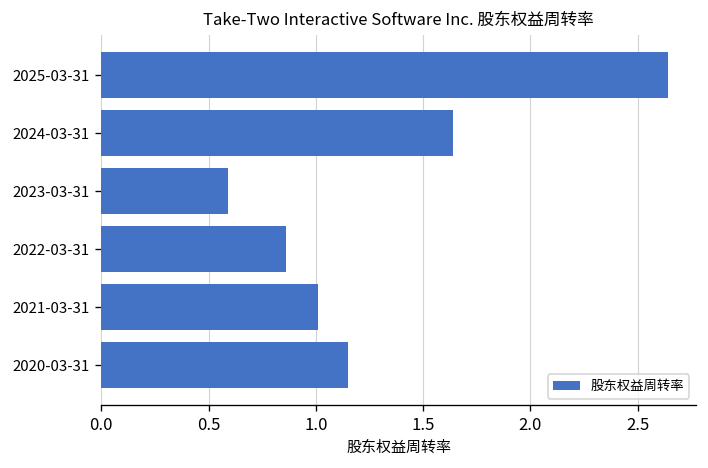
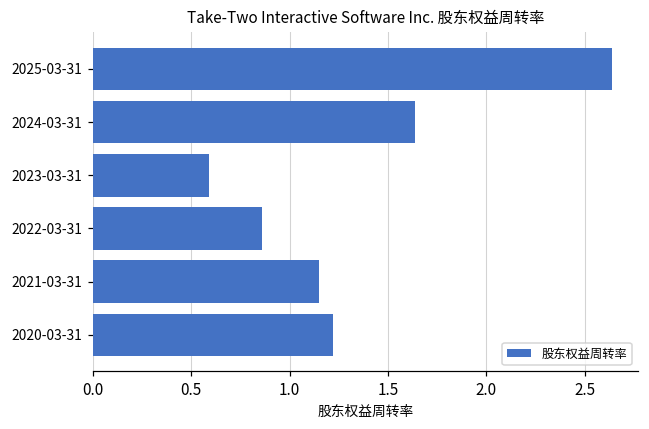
2021-03-31: 1.01 -> 1.15
2020-03-31: 1.15 -> 1.22
